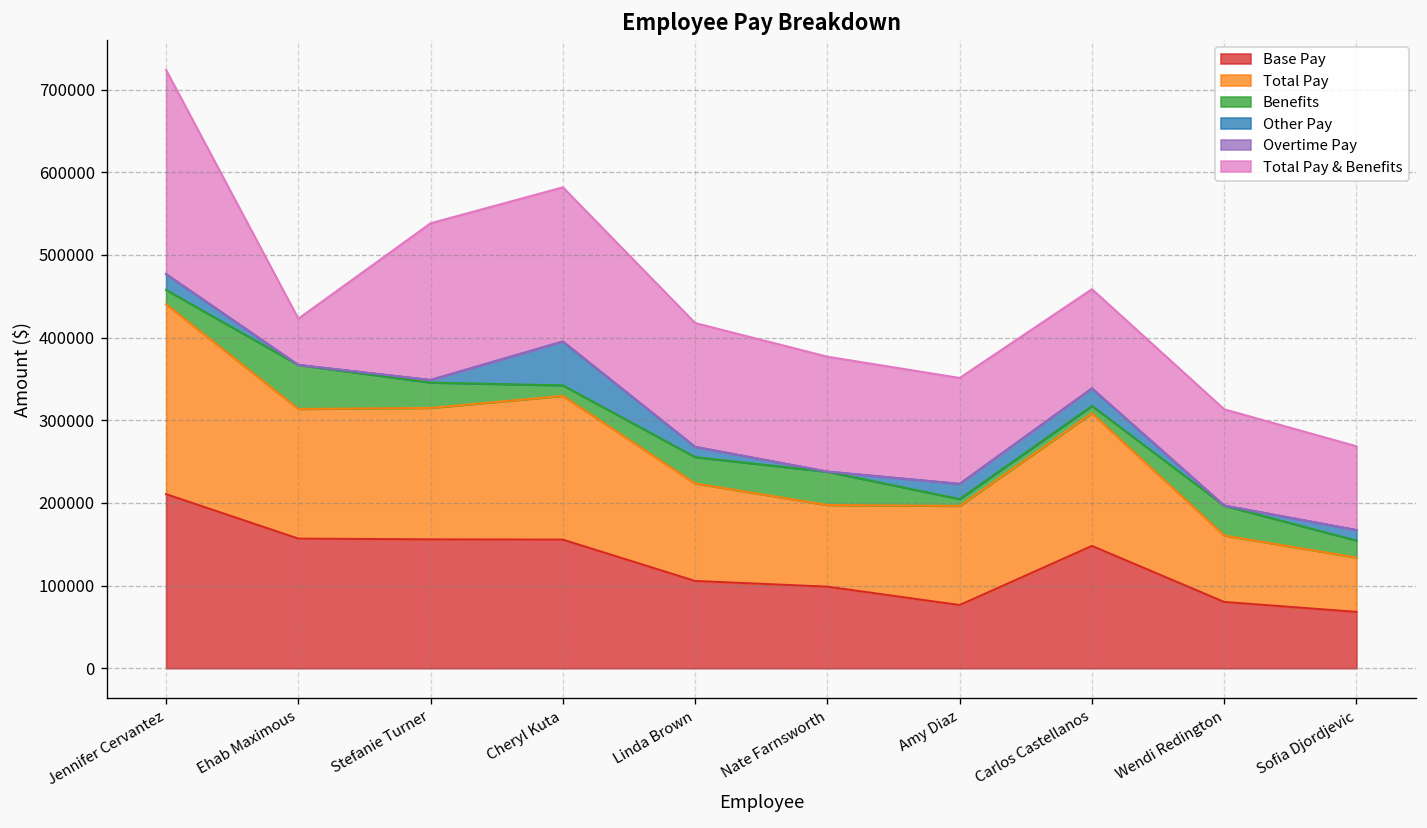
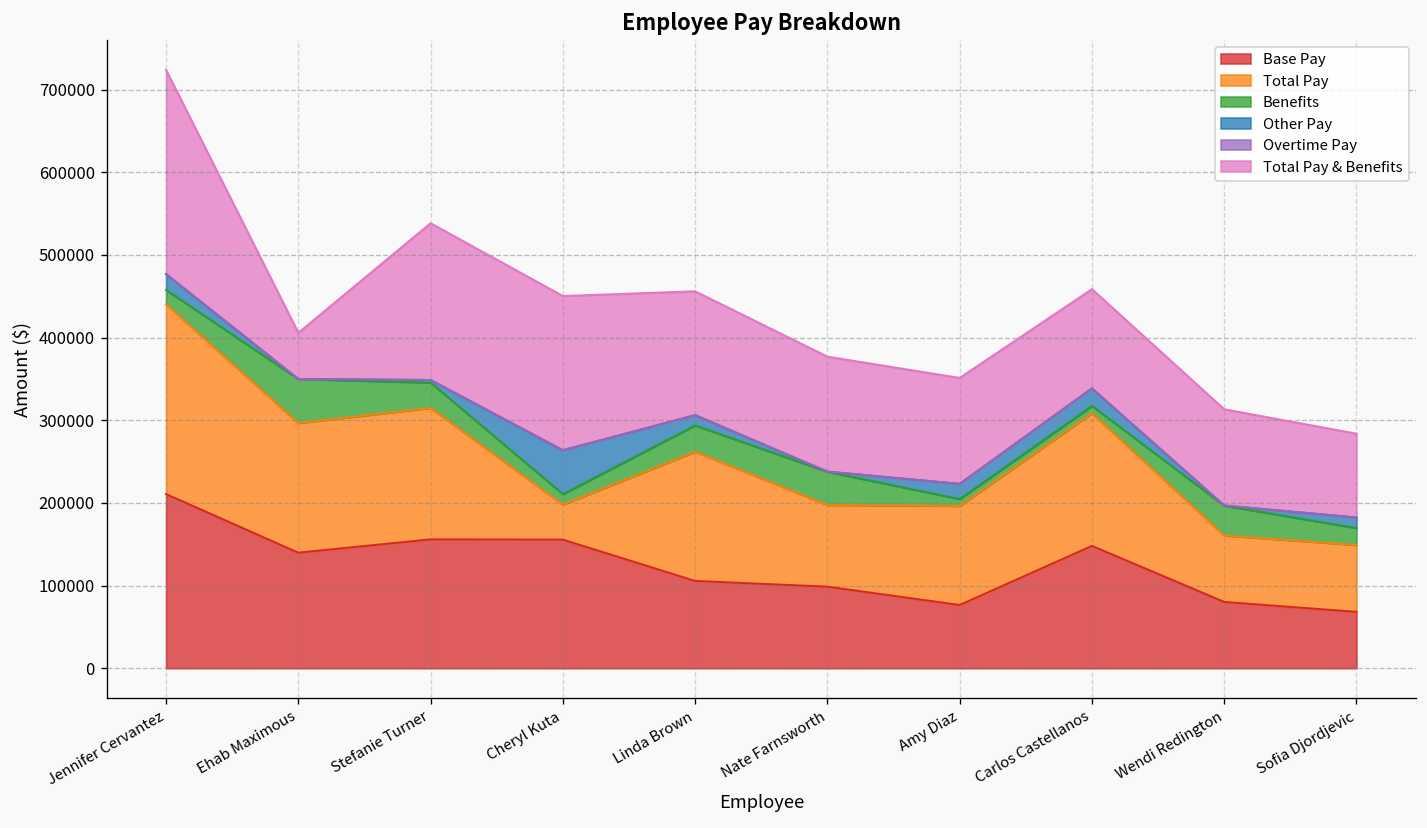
Base Pay, Ehab Maximous: 160000 -> 140000
Total Pay, Cheryl Kuta: 170000 -> 40000
Total Pay, Linda Brown: 120000 -> 160000
Total Pay, Sofia Djordjevic: 70000 -> 80000
